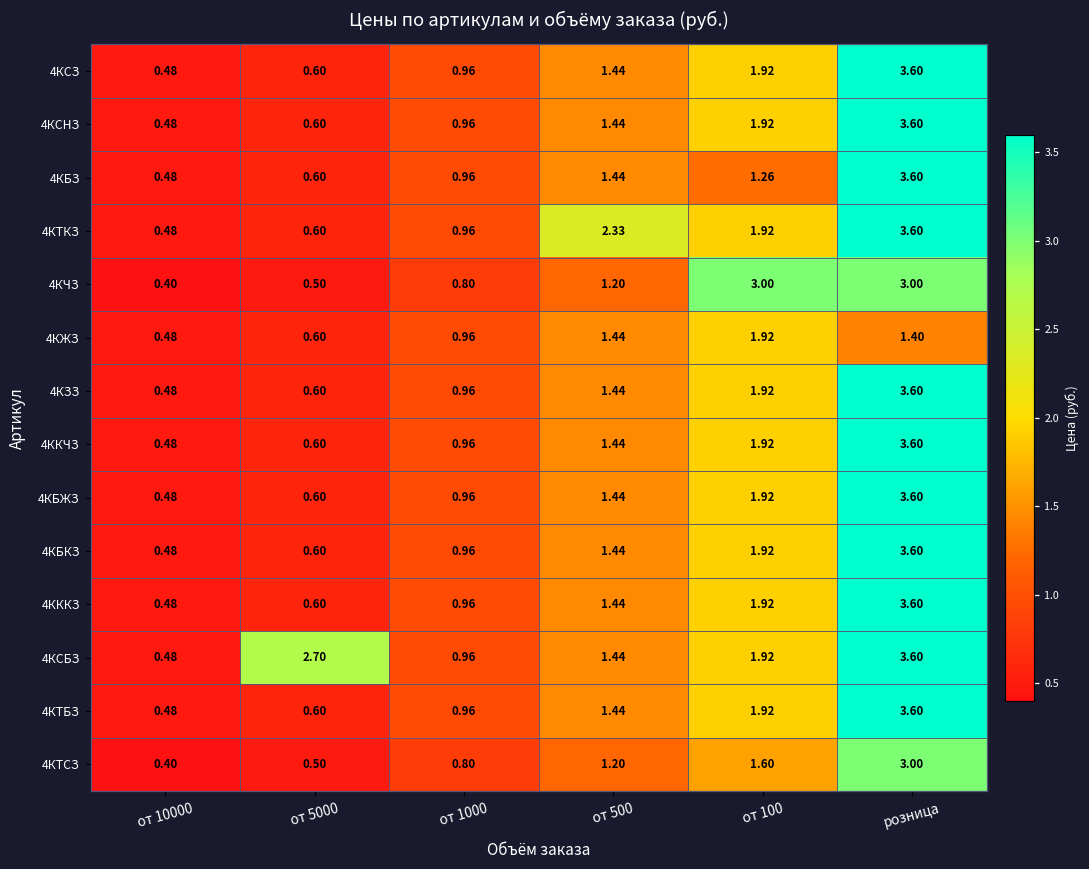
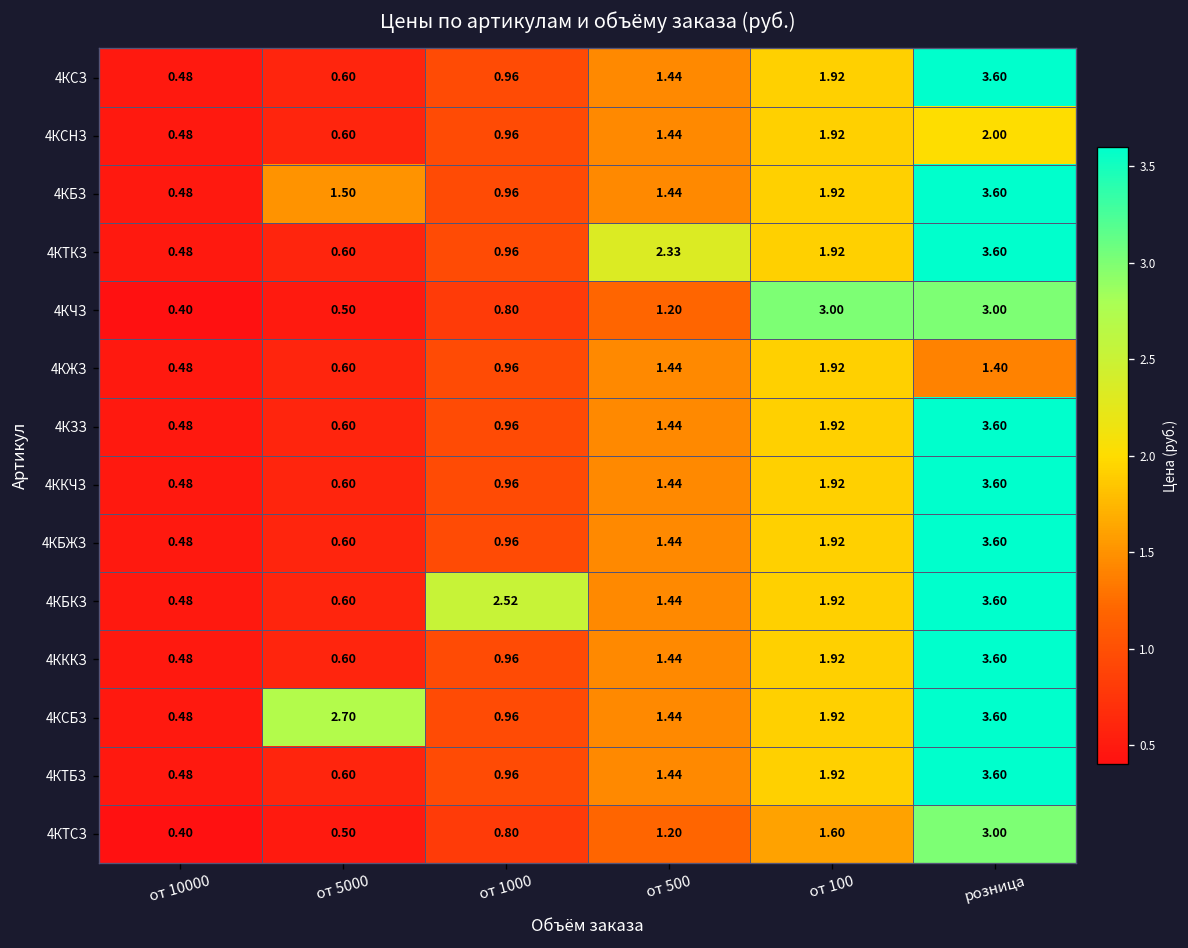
4КСНЗ, розница: 3.60 -> 2.00
4КБЗ, от 5000: 0.60 -> 1.50
4КБЗ, от 100: 1.26 -> 1.92
4КБКЗ, от 1000: 0.96 -> 2.52
